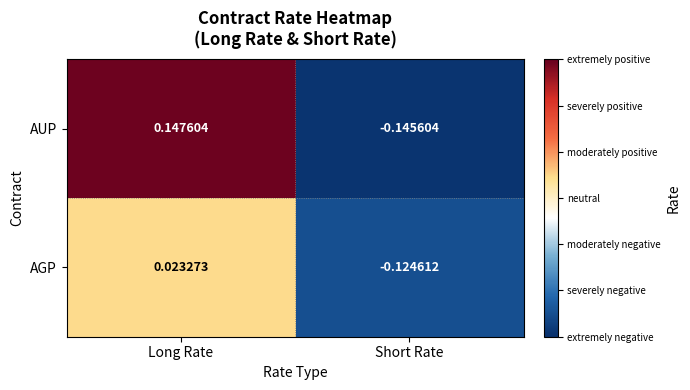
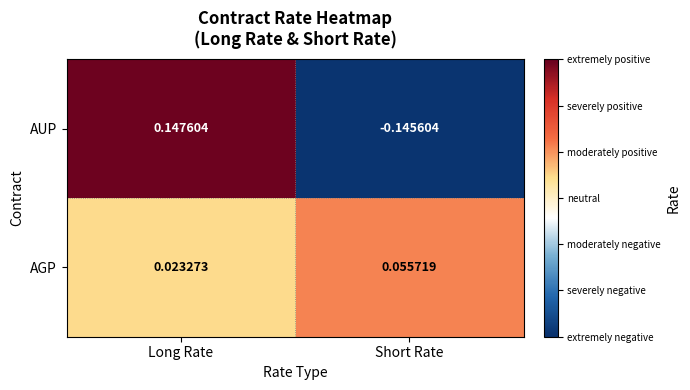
AGP, Short Rate: -0.124612 -> 0.055719
